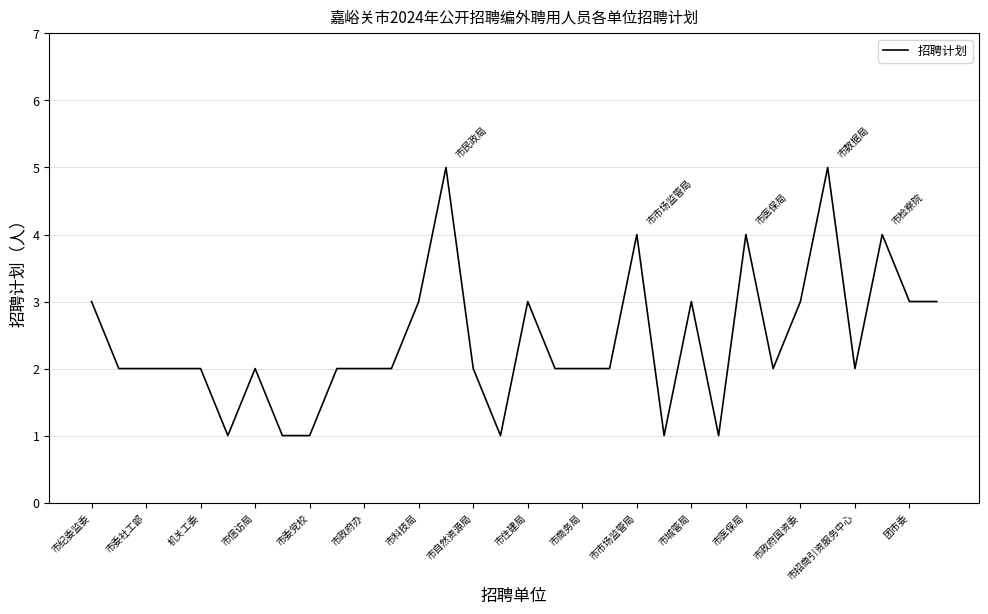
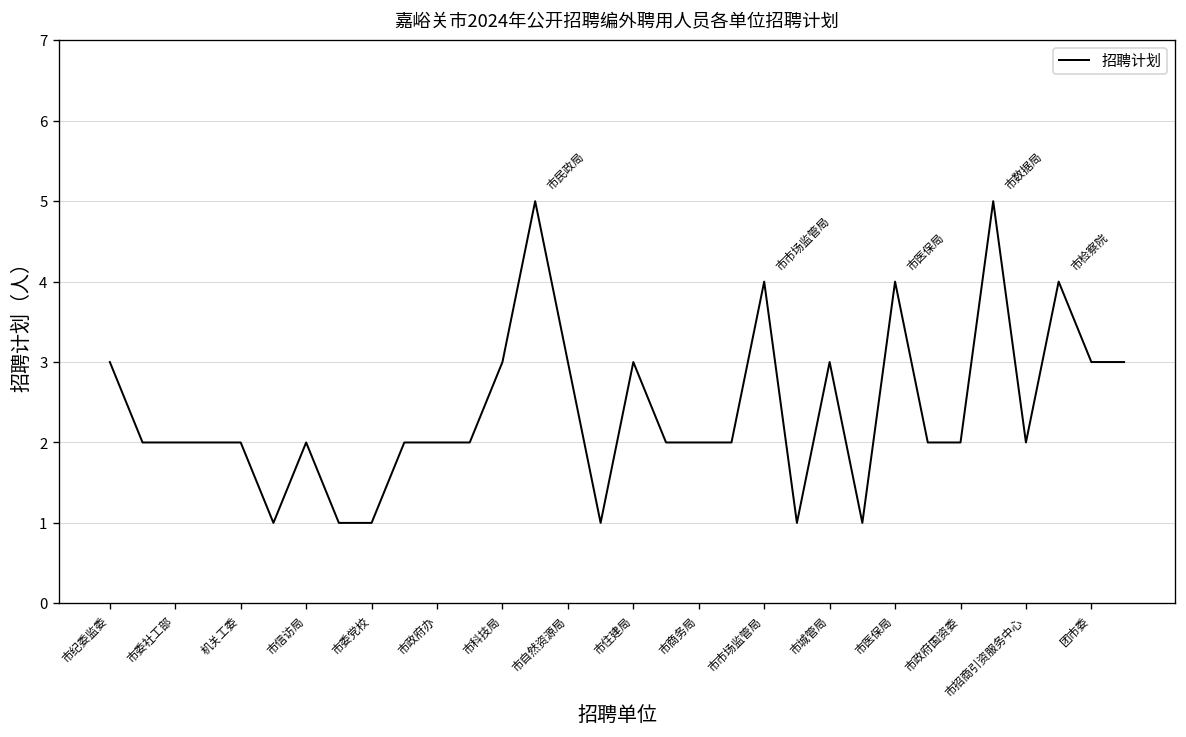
市自然资源局: 2 -> 3
市政府国资委: 3 -> 2
